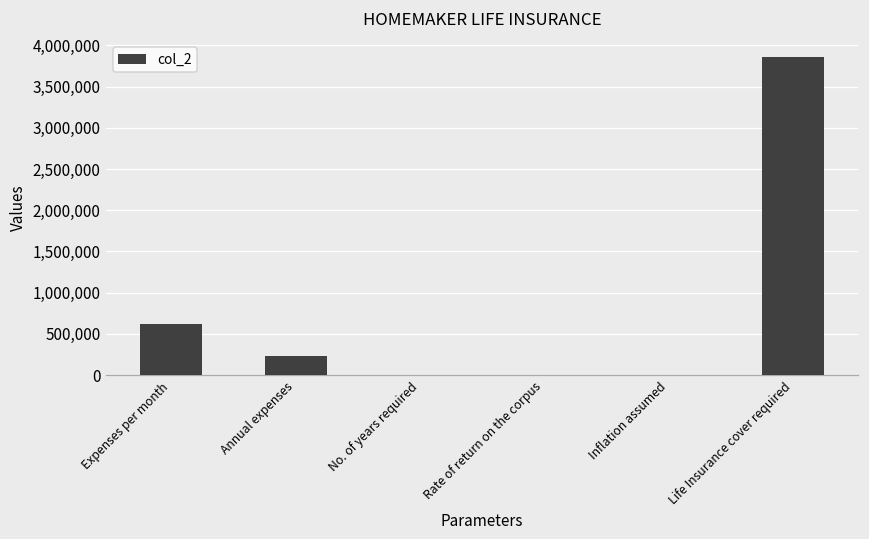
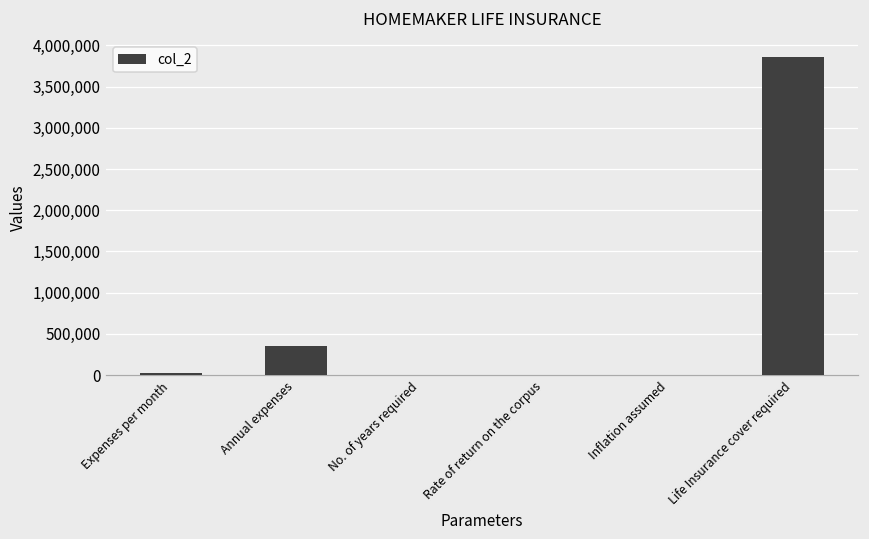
Expenses per month: 600,000 -> 0
Annual expenses: 200,000 -> 400,000
